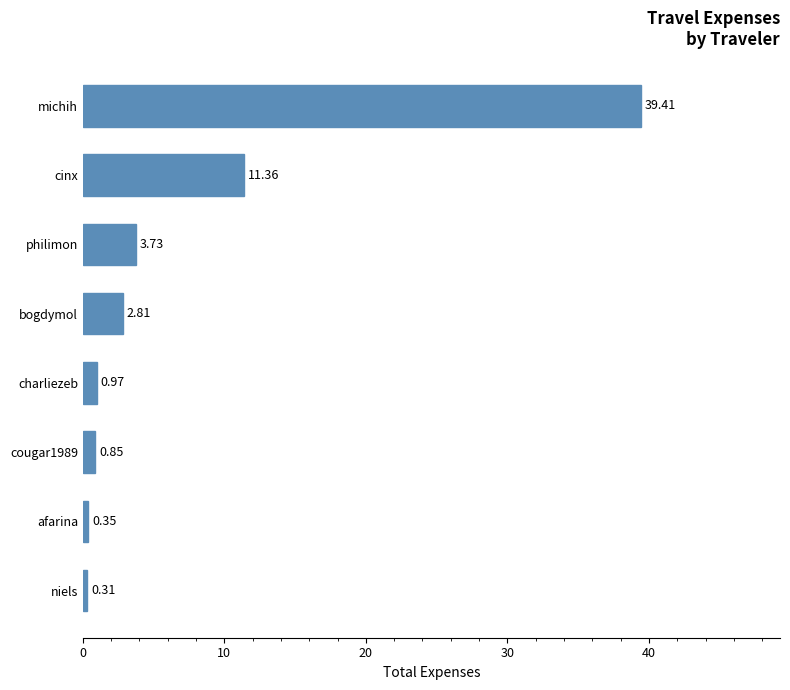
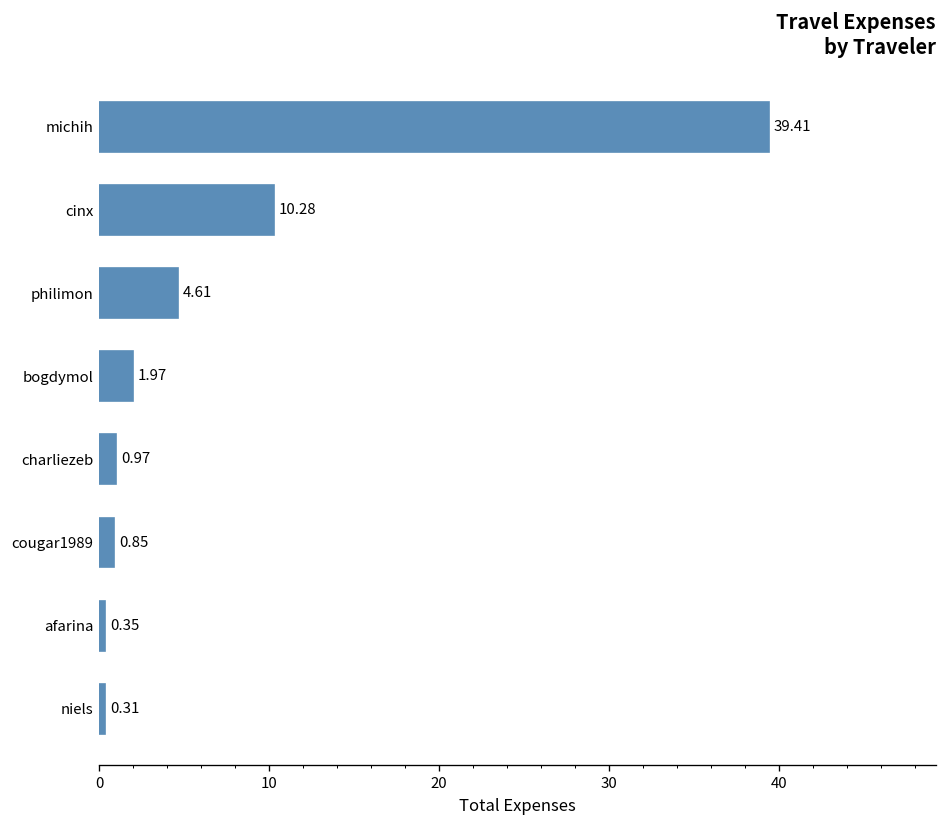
cinx: 11.36 -> 10.28
philimon: 3.73 -> 4.61
bogdymol: 2.81 -> 1.97
